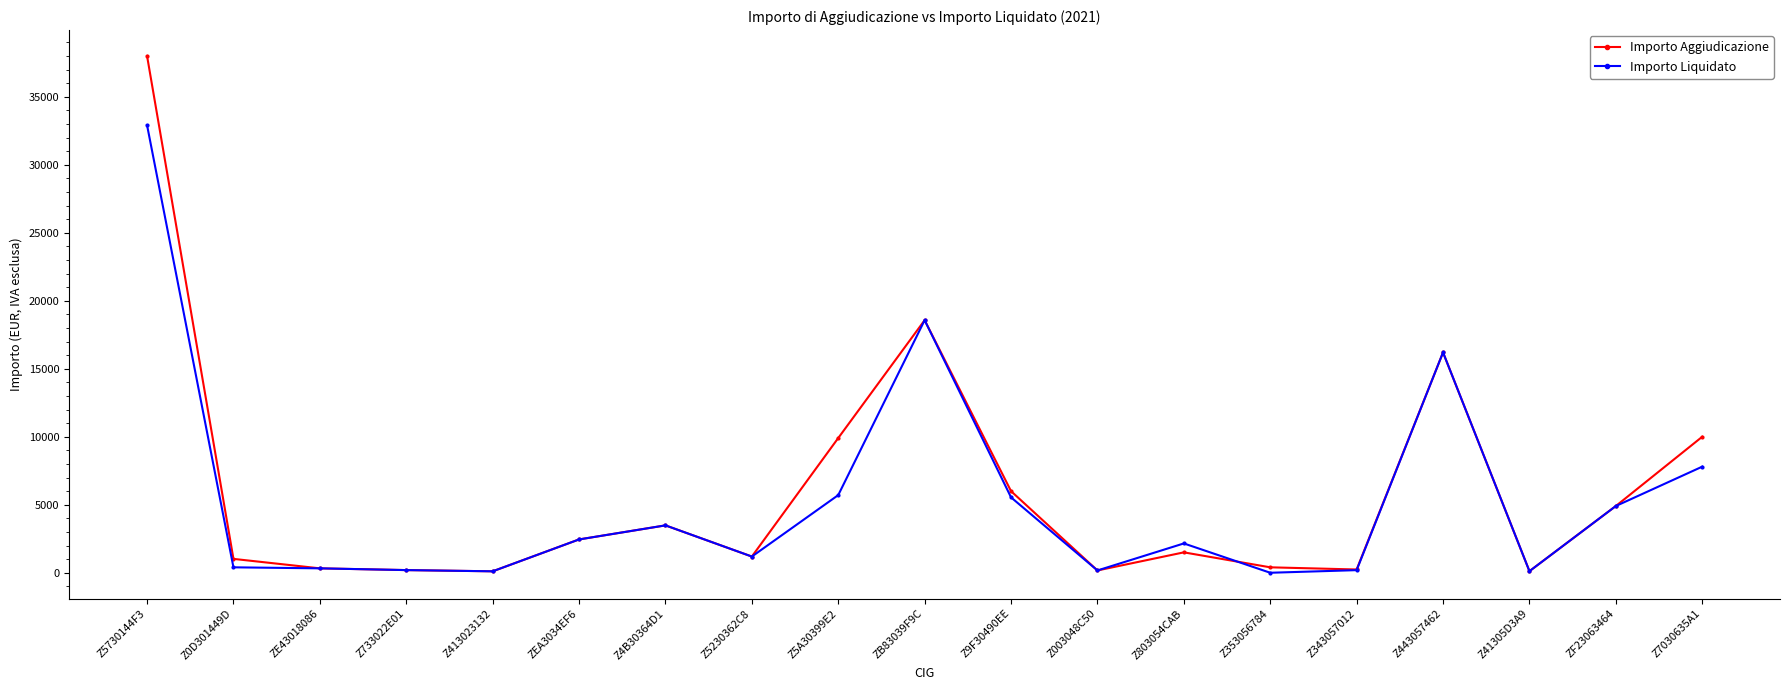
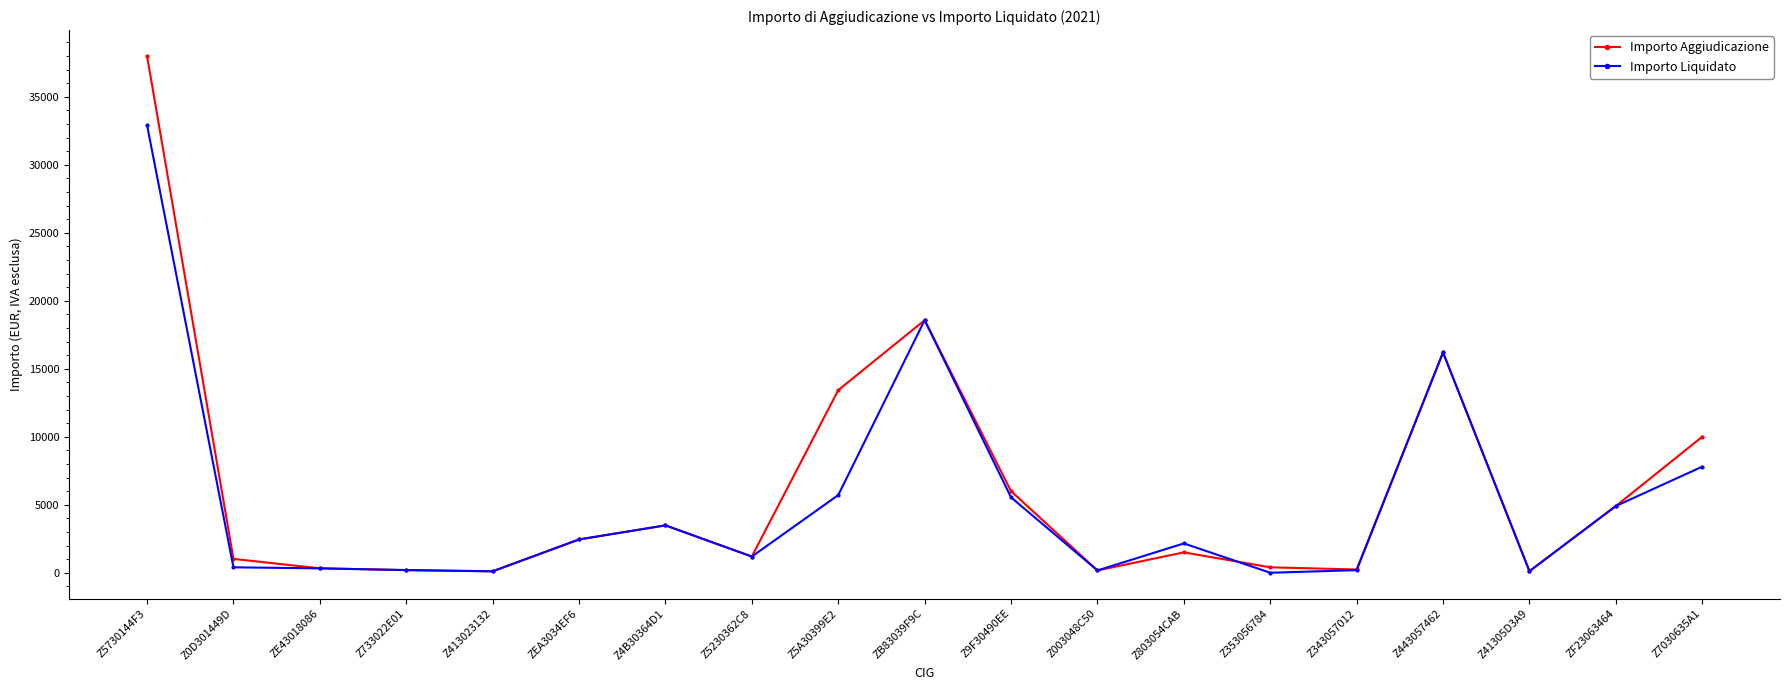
Importo Aggiudicazione, Z5A30399E2: 9900 -> 13400
